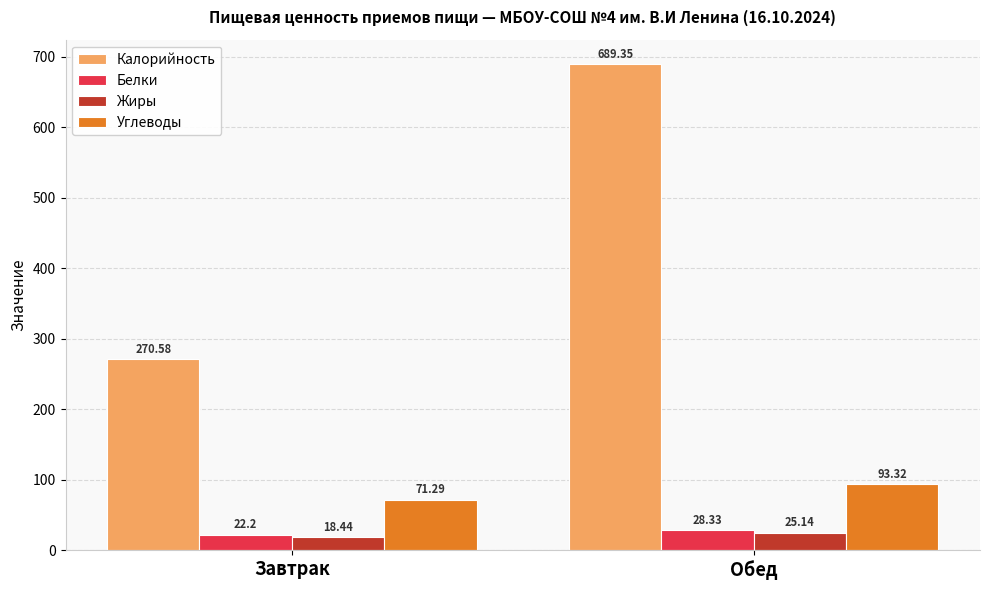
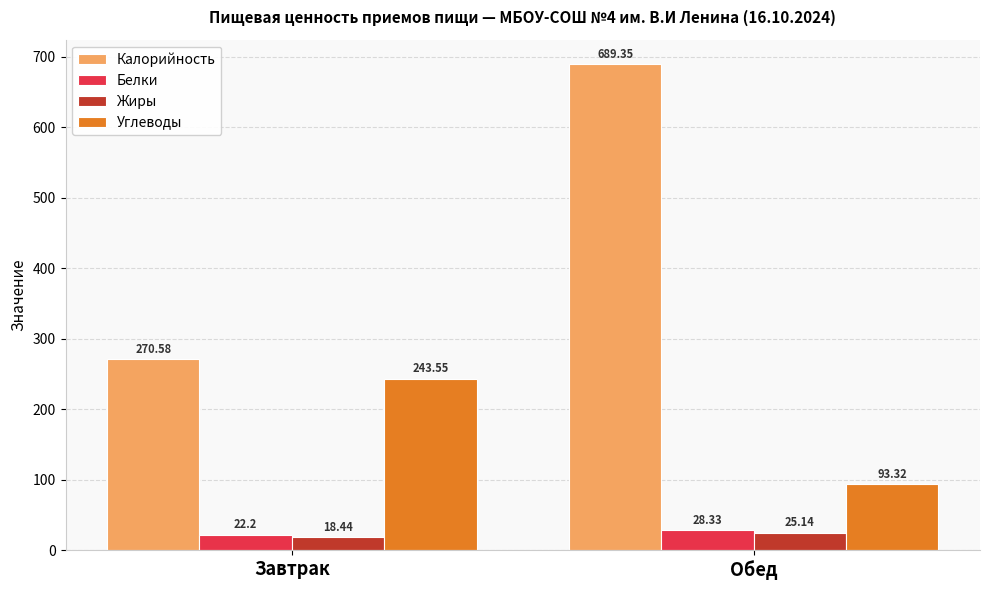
Углеводы, Завтрак: 71.29 -> 243.55
